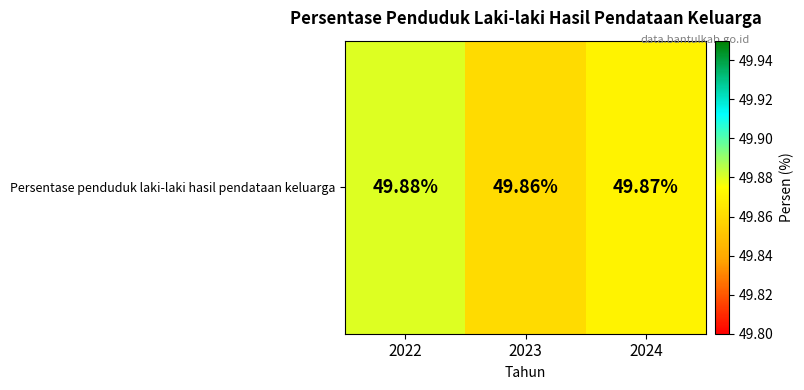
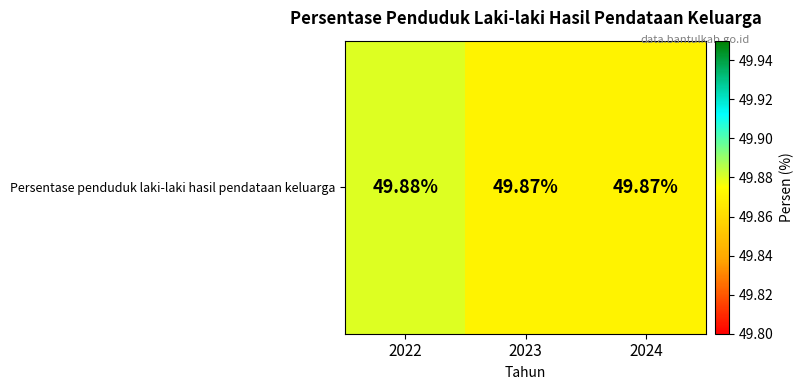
Persentase penduduk laki-laki hasil pendataan keluarga, 2023: 49.86% -> 49.87%
